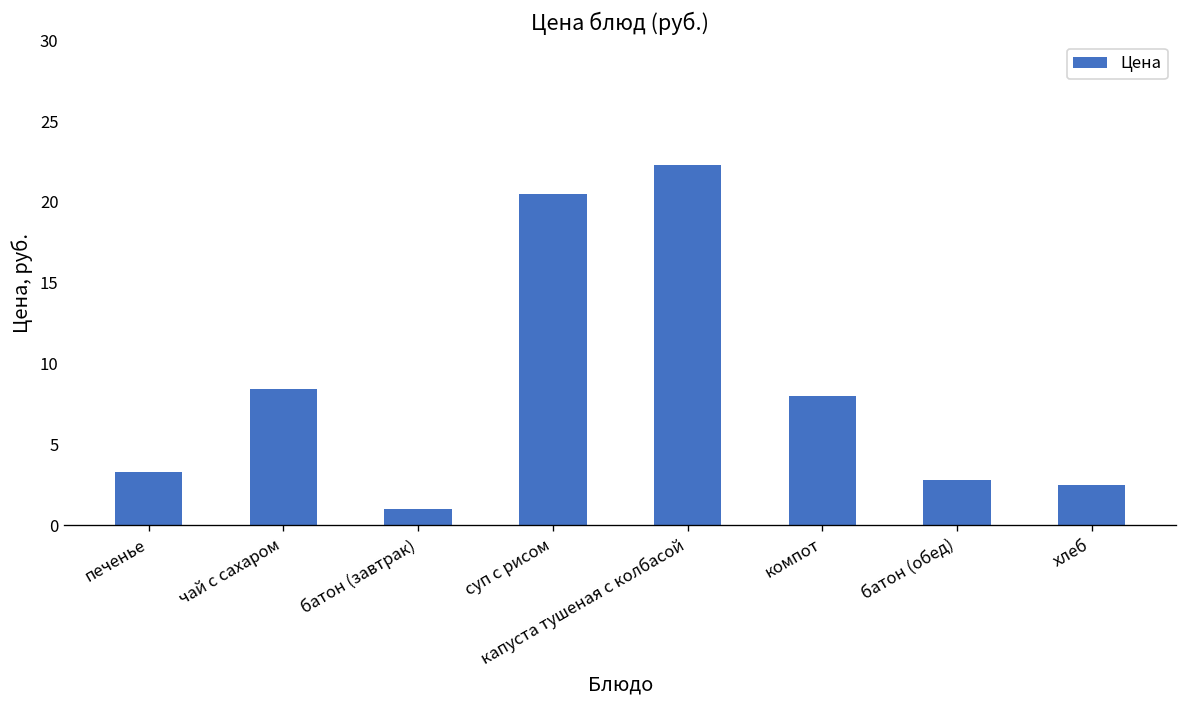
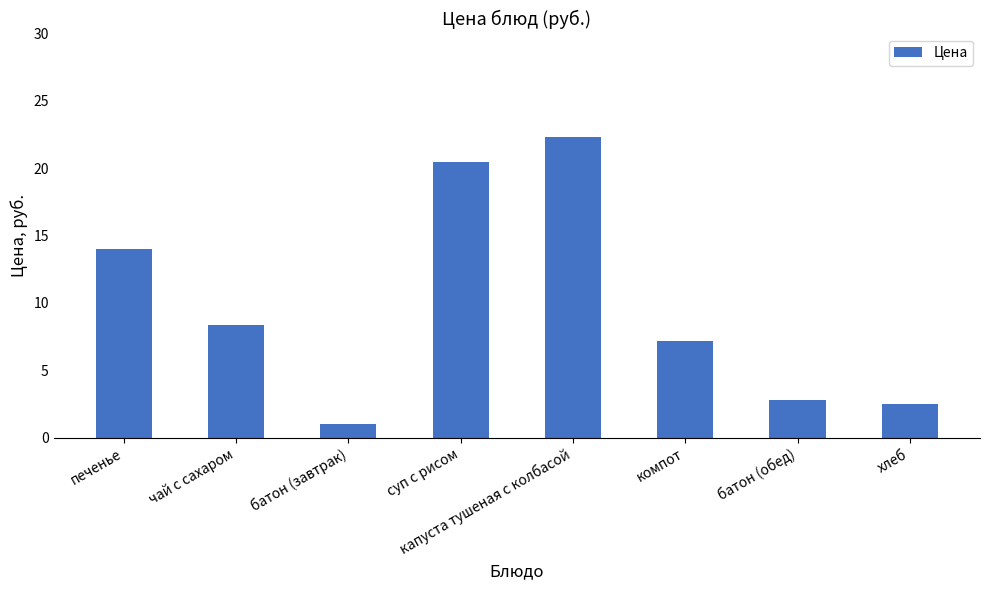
печенье: 3.3 -> 14.0
компот: 8.0 -> 7.2
